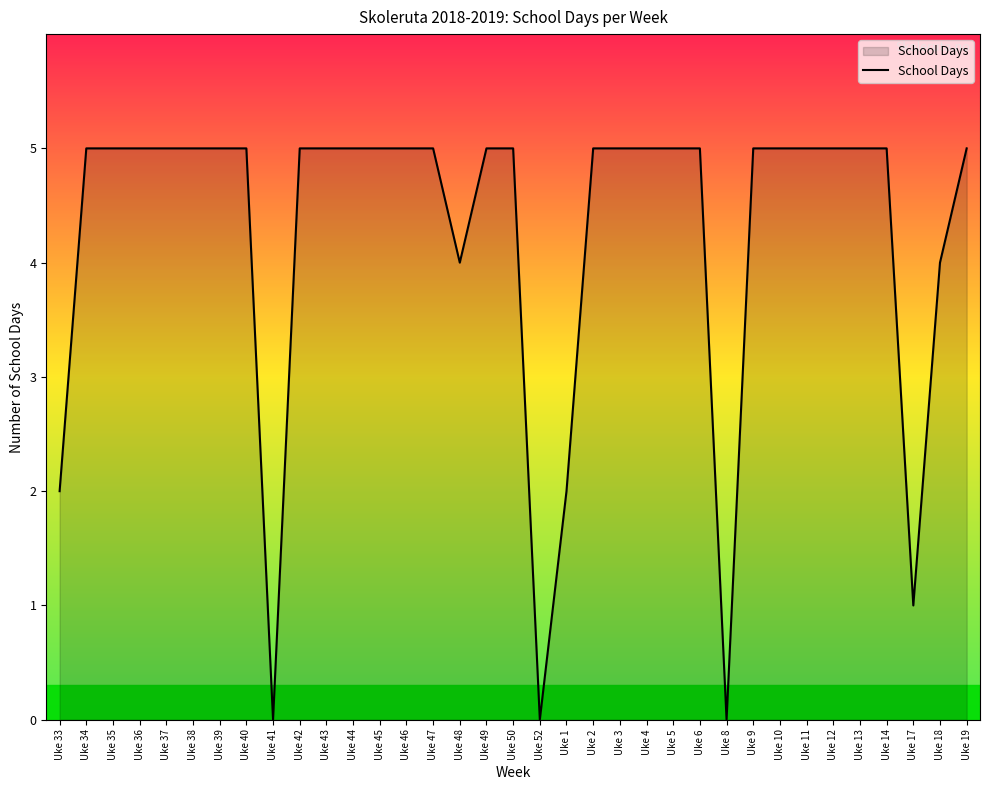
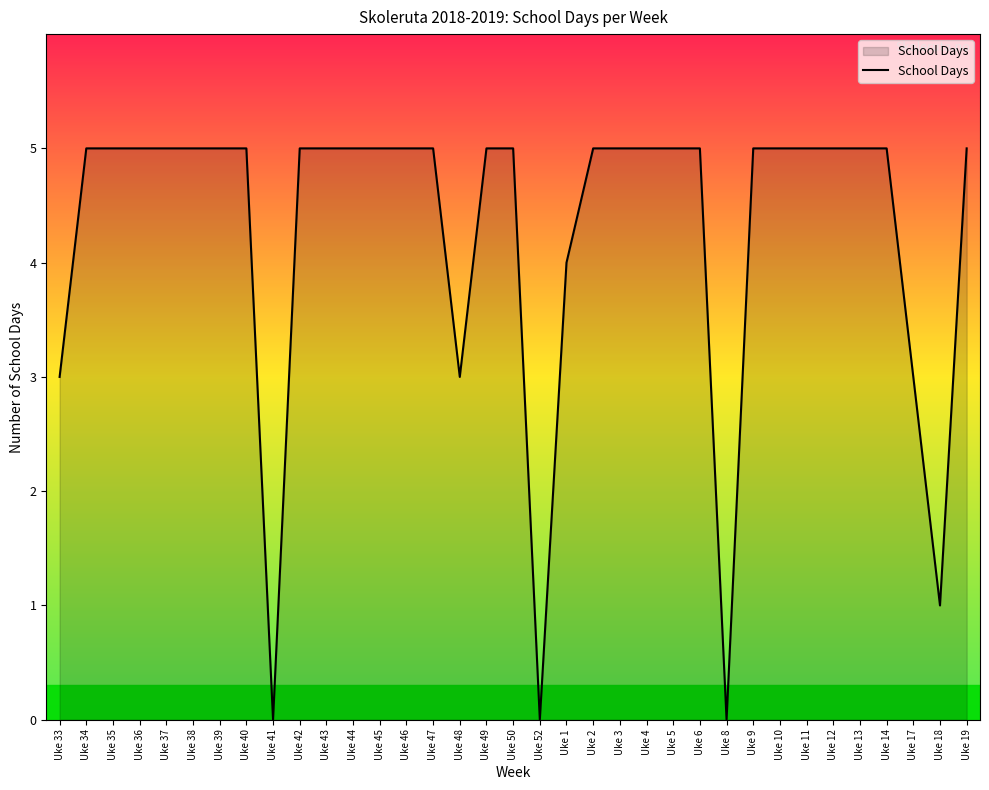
Uke 33: 2 -> 3
Uke 48: 4 -> 3
Uke 1: 2 -> 4
Uke 17: 1 -> 3
Uke 18: 4 -> 1
